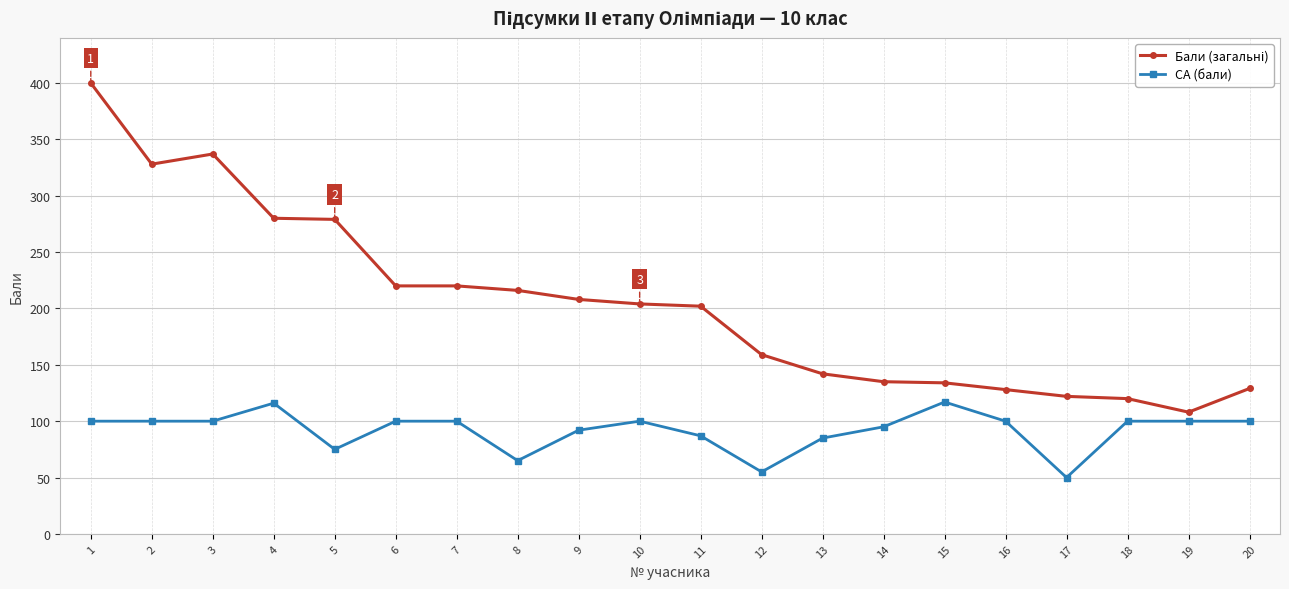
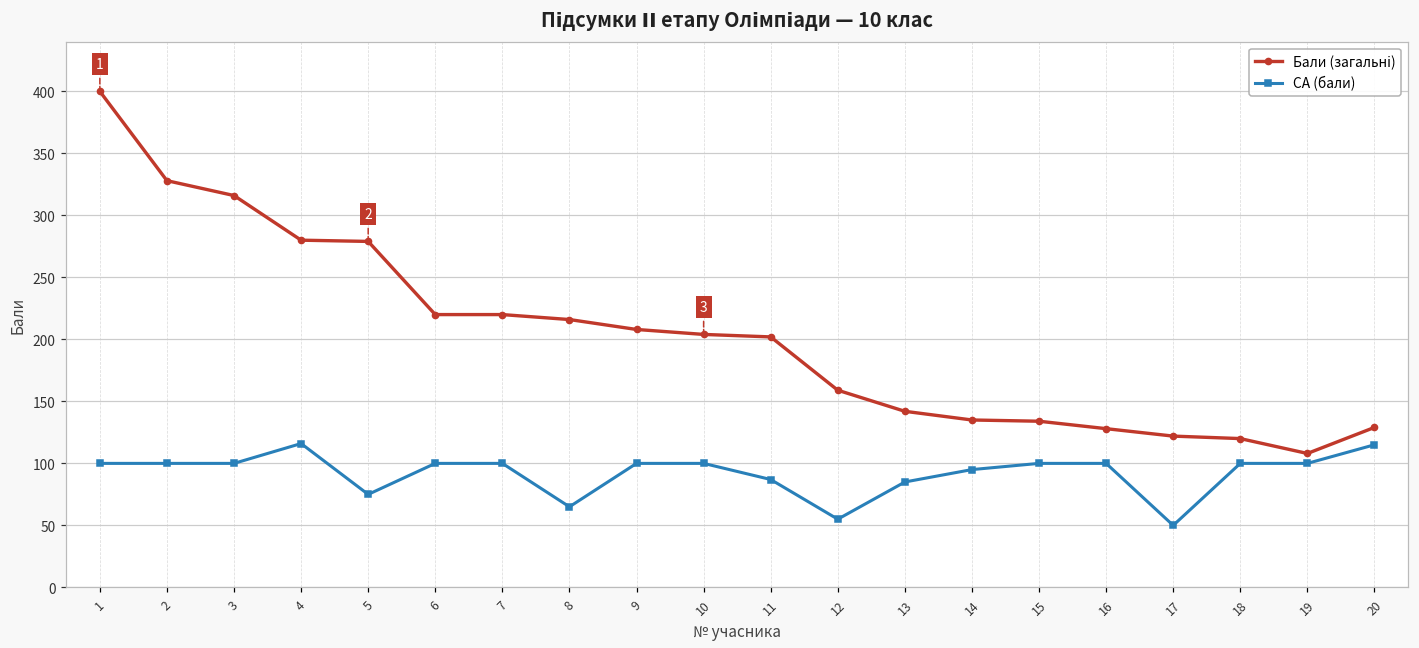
Бали (загальні), 3: 337 -> 316
CA (бали), 9: 92 -> 100
CA (бали), 15: 117 -> 100
CA (бали), 20: 100 -> 115
